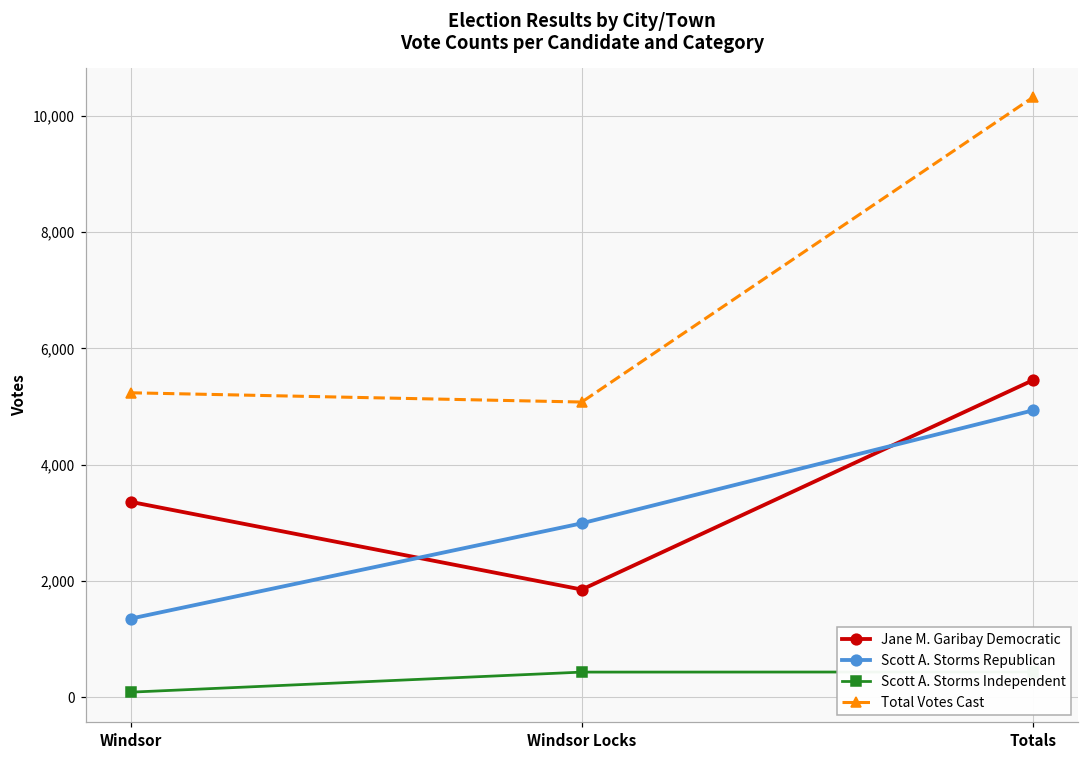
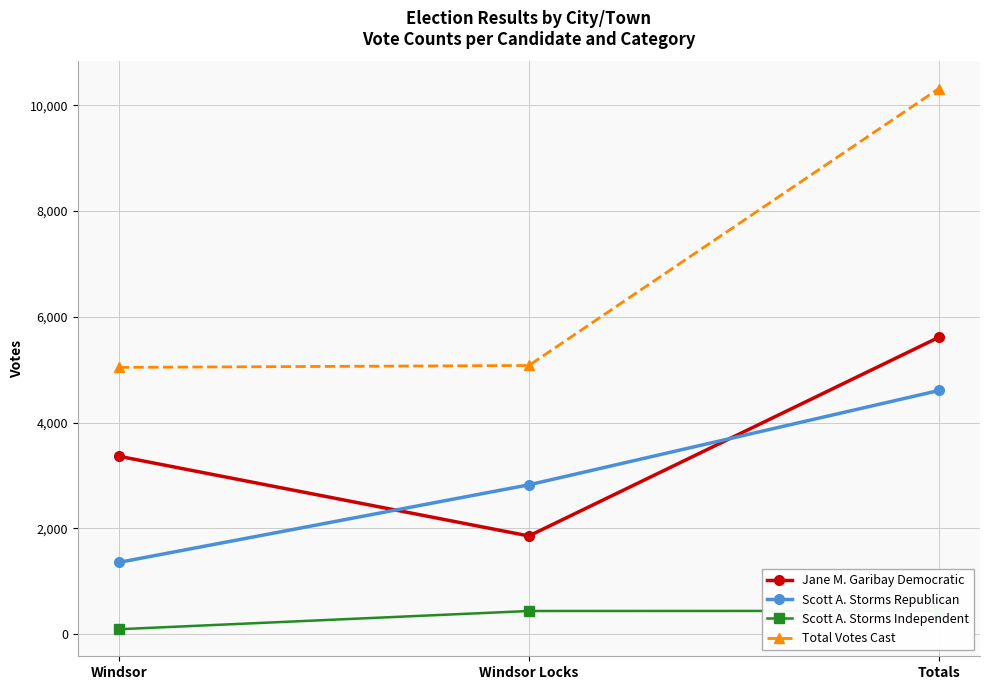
Total Votes Cast, Windsor: 5,200 -> 5,000
Scott A. Storms Republican, Windsor Locks: 3,000 -> 2,800
Jane M. Garibay Democratic, Totals: 5,500 -> 5,600
Scott A. Storms Republican, Totals: 4,900 -> 4,600
